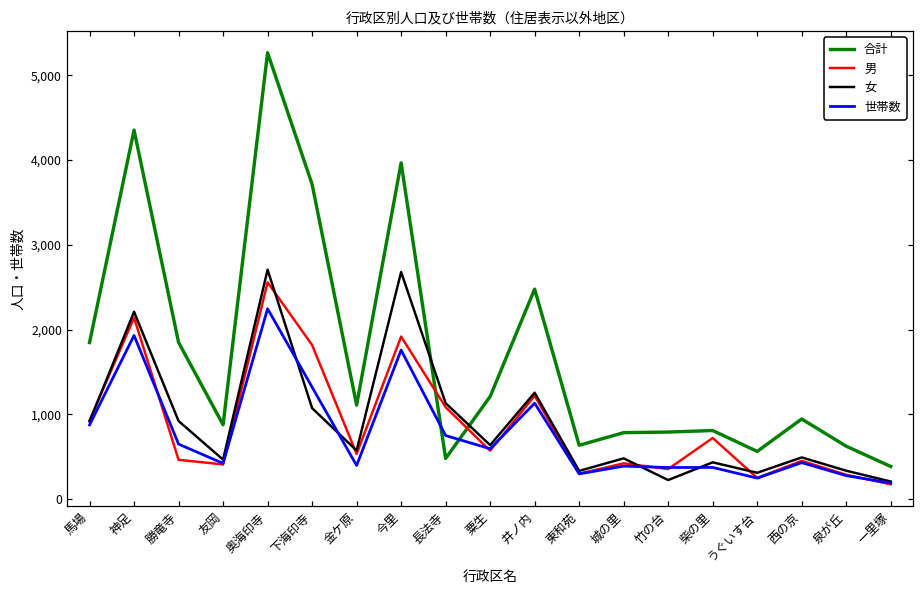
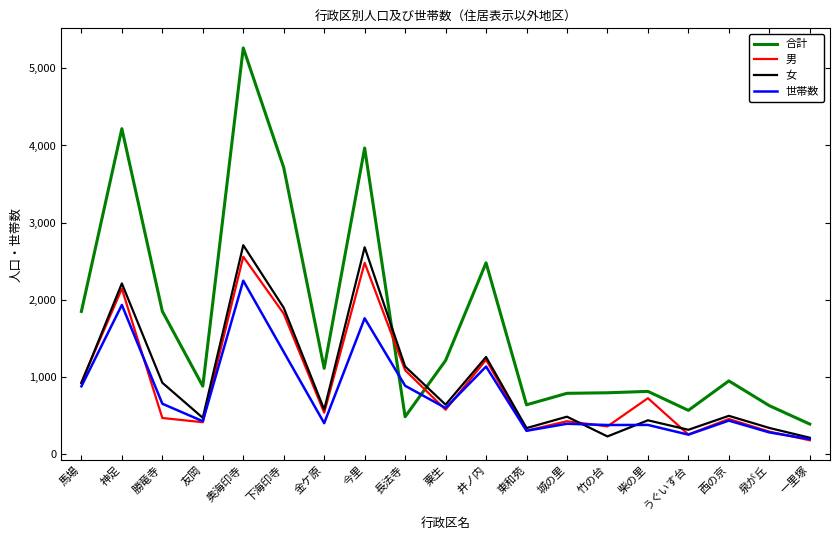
合計, 神足: 4,400 -> 4,200
女, 下海印寺: 1,100 -> 1,900
男, 今里: 1,900 -> 2,500
世帯数, 長法寺: 800 -> 900
